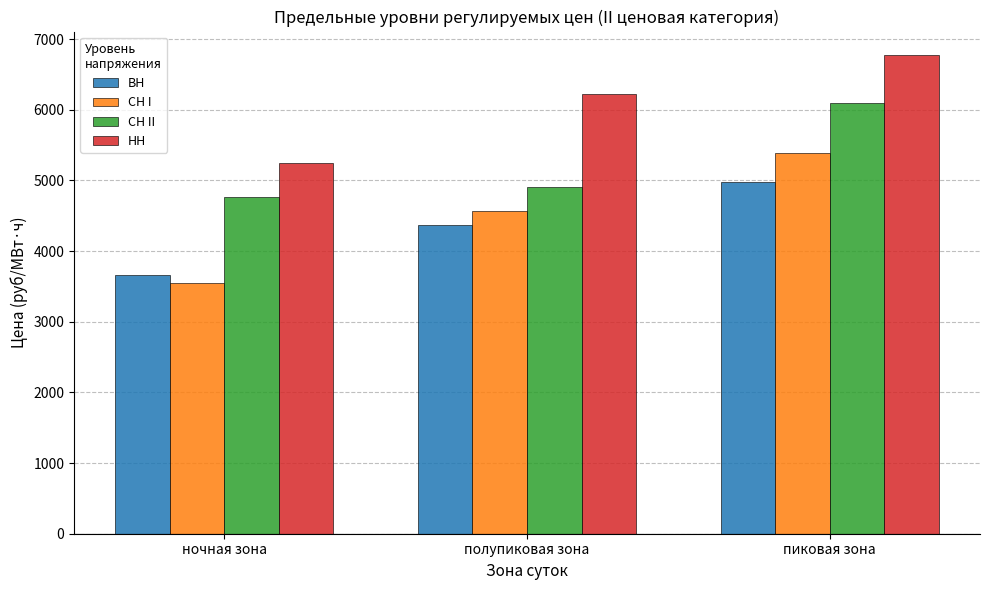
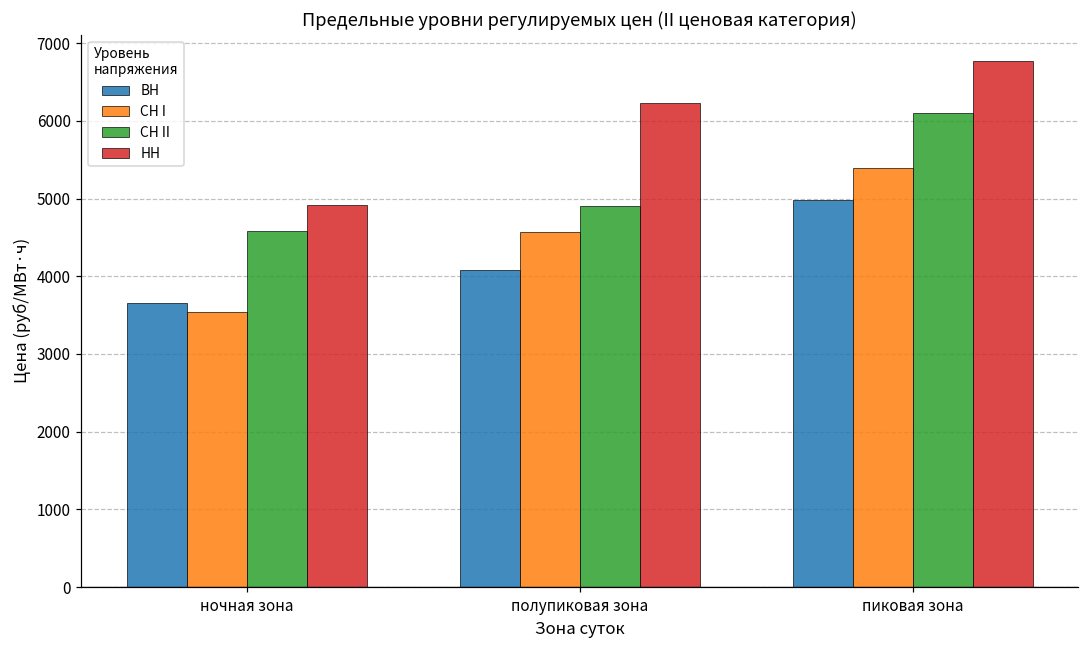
СН II, ночная зона: 4800 -> 4600
НН, ночная зона: 5200 -> 4900
ВН, полупиковая зона: 4400 -> 4100
